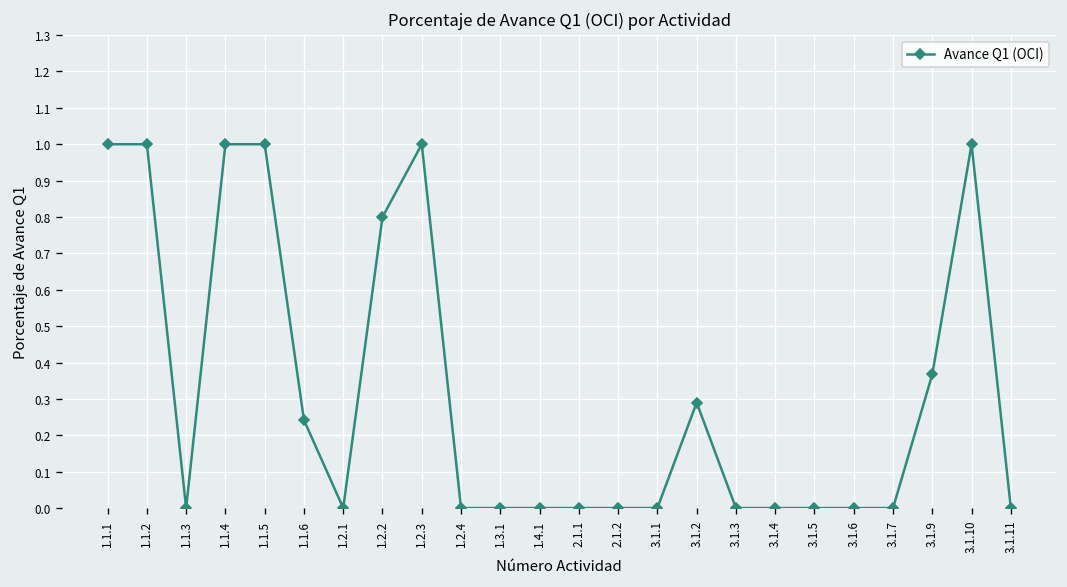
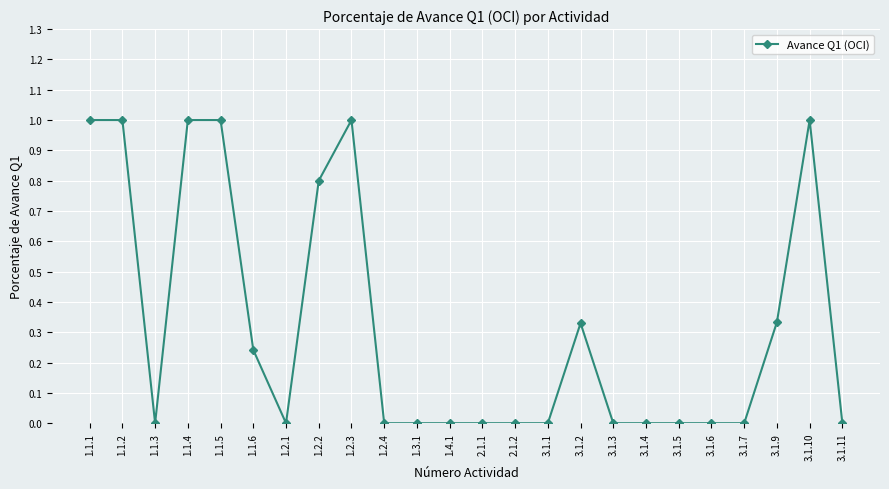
3.1.2: 0.29 -> 0.33
3.1.9: 0.37 -> 0.33
